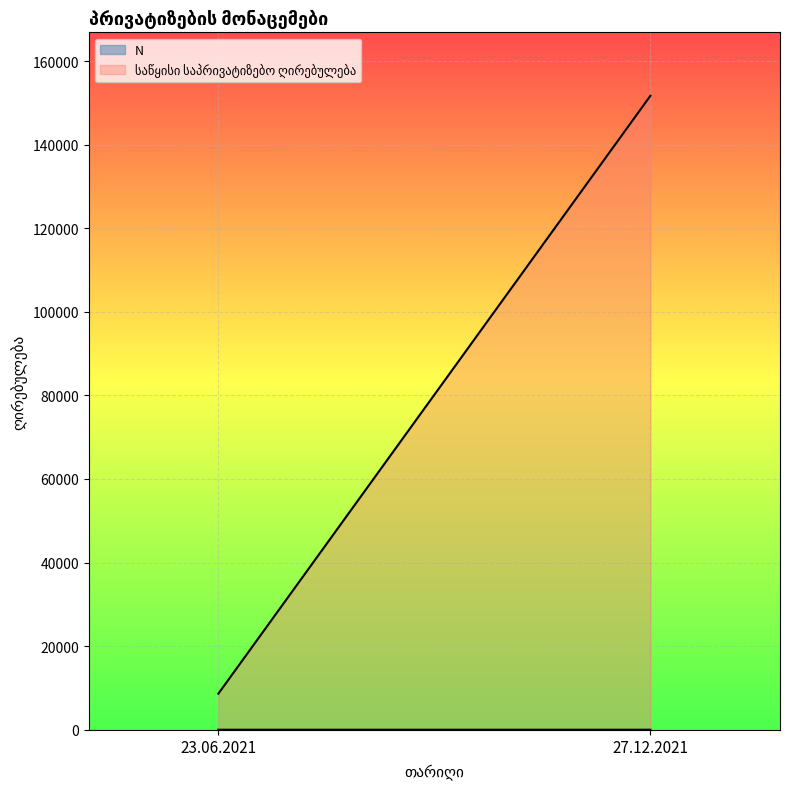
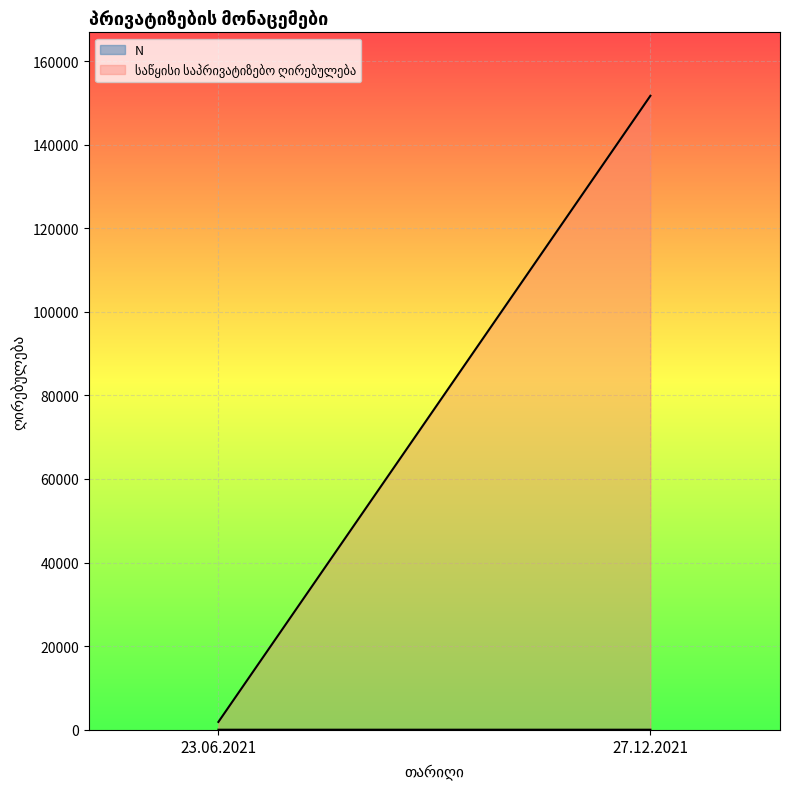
საწყისი საპრივატიზებო ღირებულება, 23.06.2021: 9000 -> 2000
